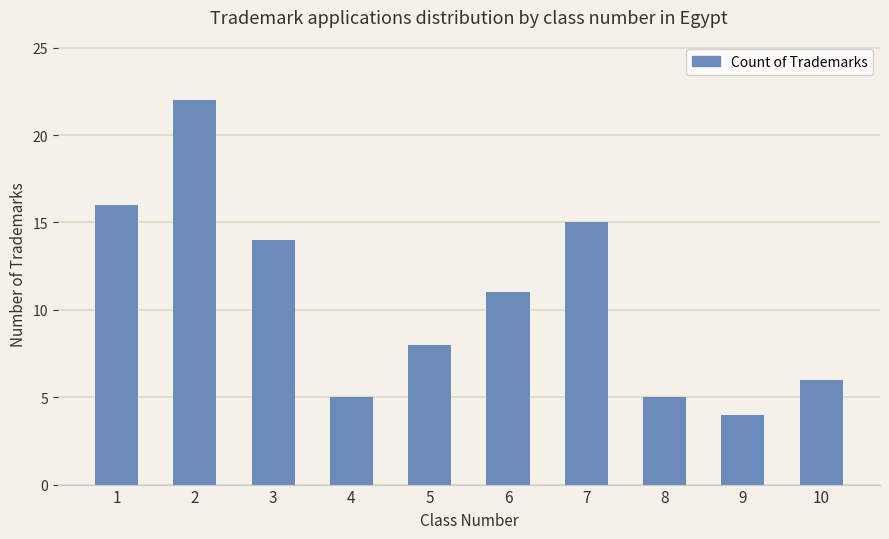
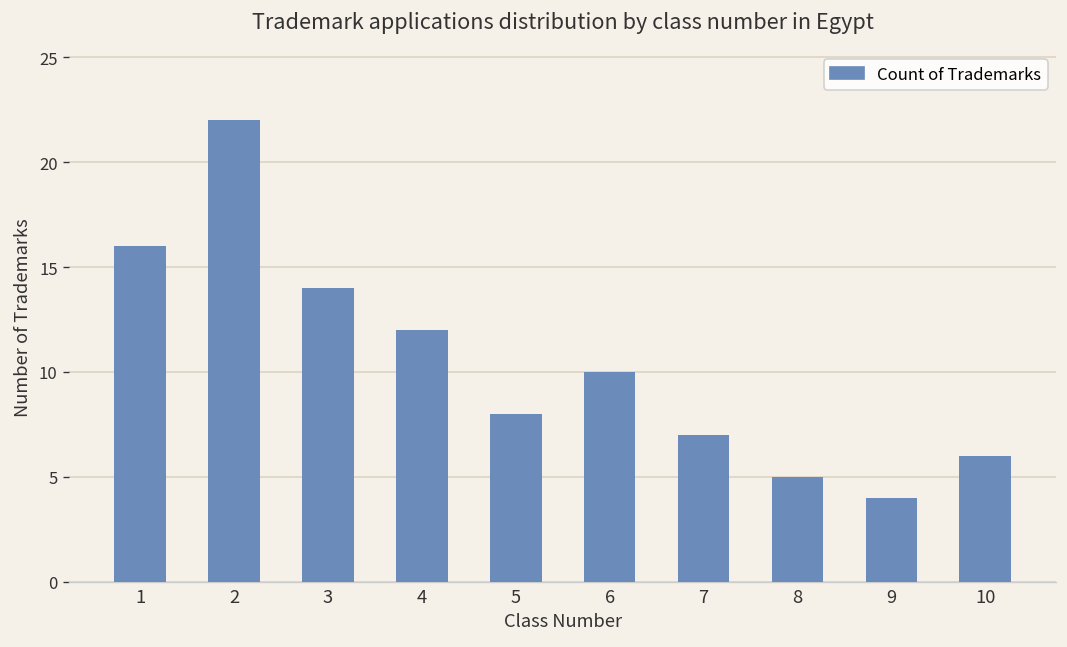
4: 5 -> 12
6: 11 -> 10
7: 15 -> 7
